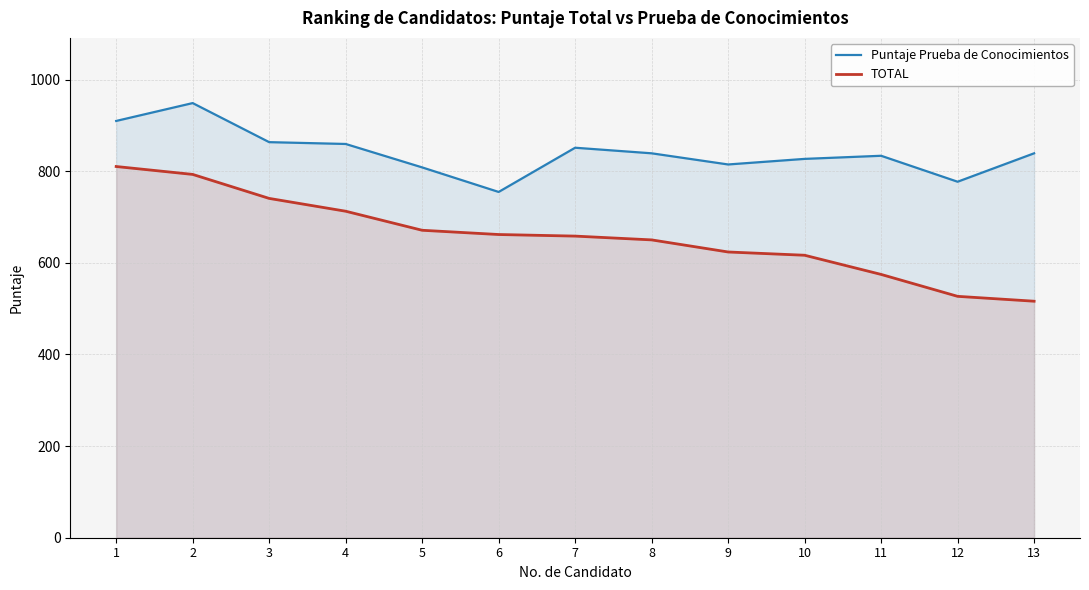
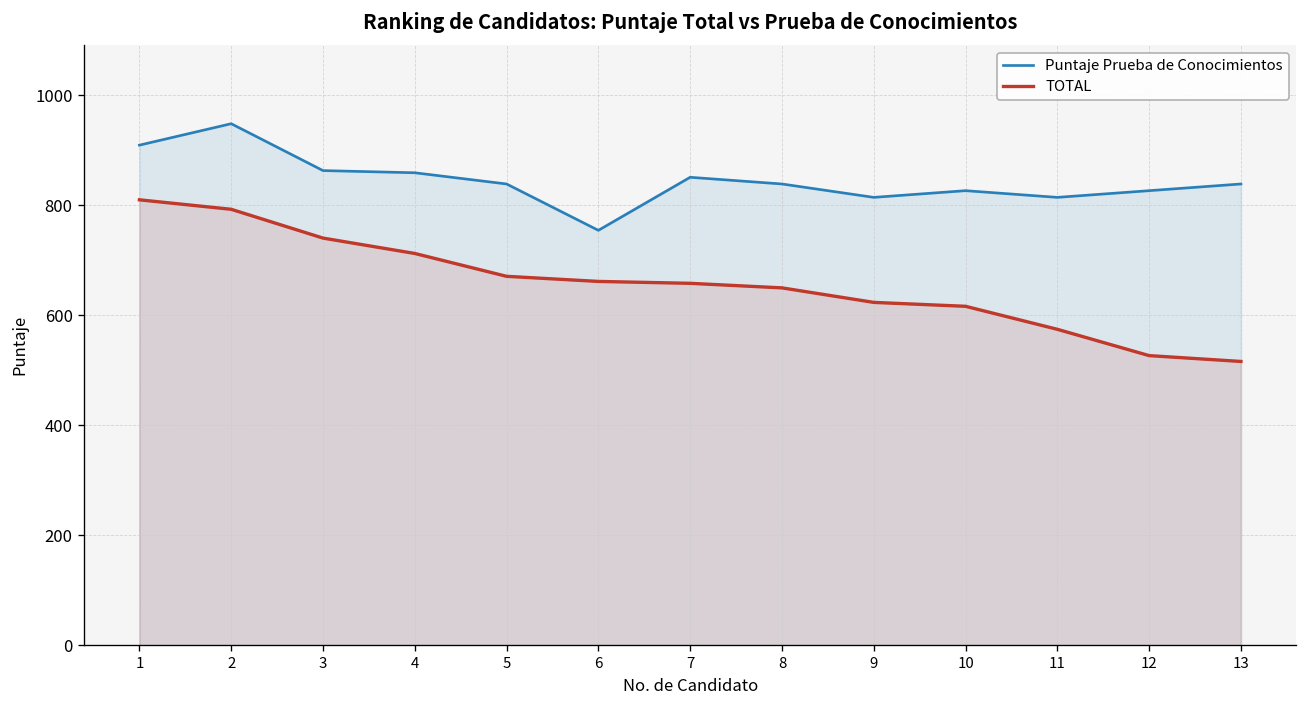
Puntaje Prueba de Conocimientos, 5: 810 -> 840
Puntaje Prueba de Conocimientos, 11: 830 -> 810
Puntaje Prueba de Conocimientos, 12: 780 -> 830
